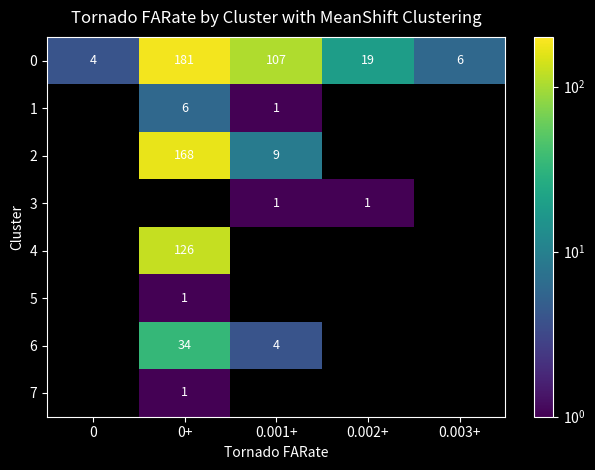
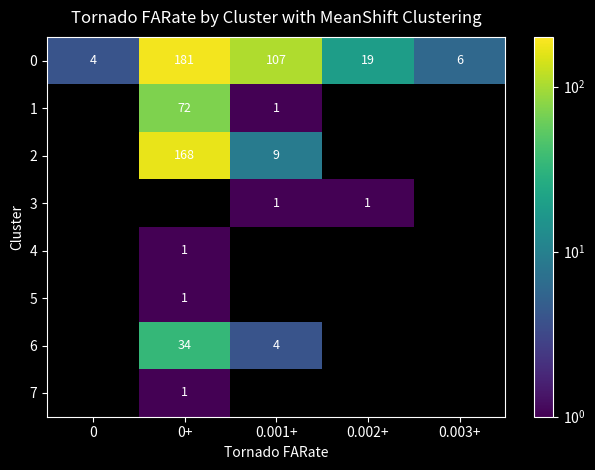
1, 0+: 6 -> 72
4, 0+: 126 -> 1
